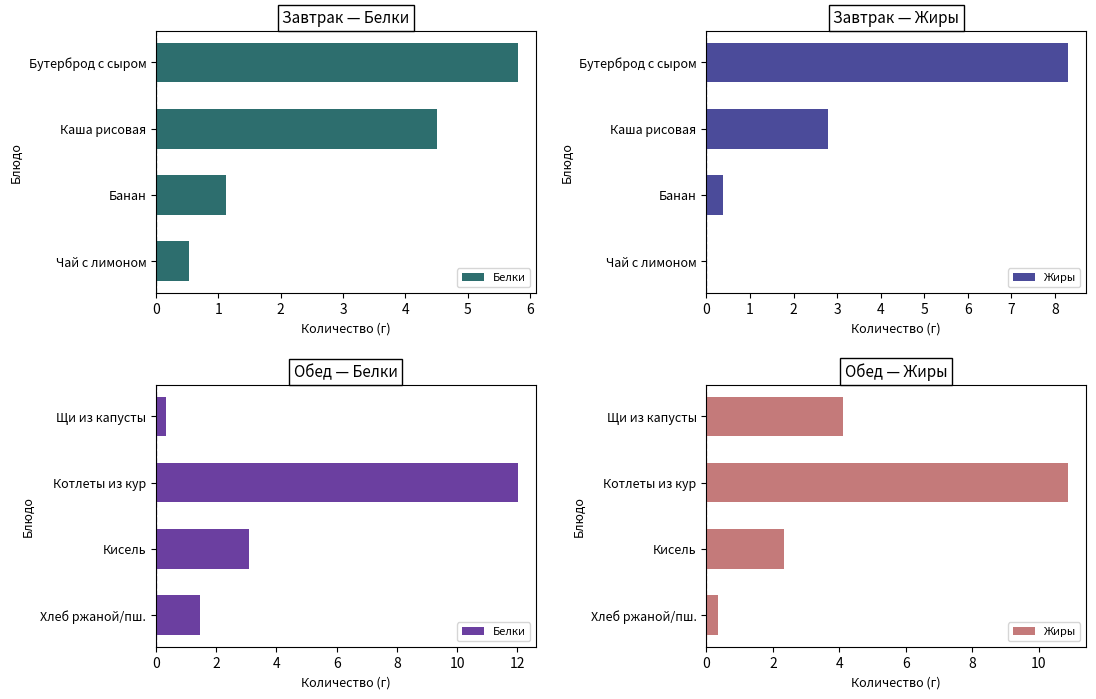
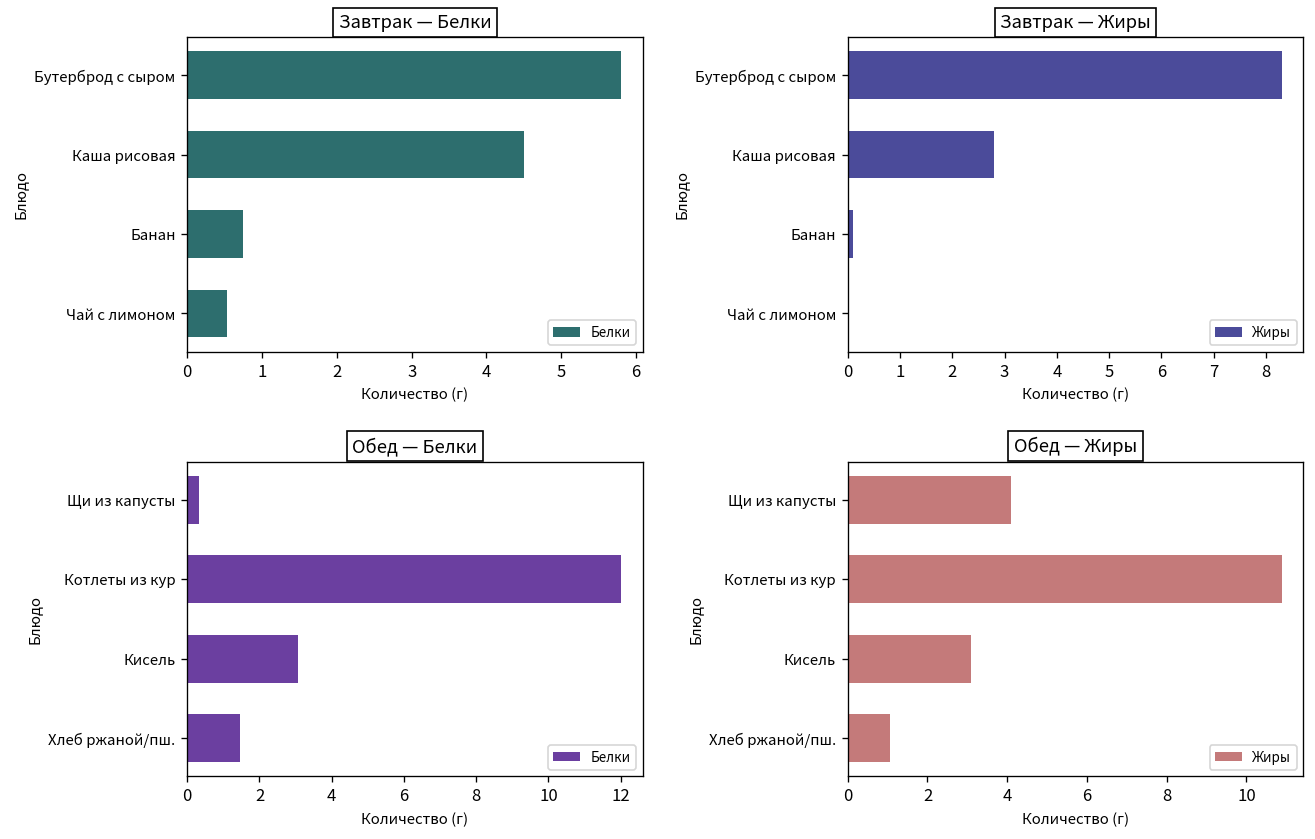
Завтрак — Белки, Банан: 1.1 -> 0.8
Завтрак — Жиры, Банан: 0.4 -> 0.1
Обед — Жиры, Кисель: 2.3 -> 3.1
Обед — Жиры, Хлеб ржаной/пш.: 0.4 -> 1.1
